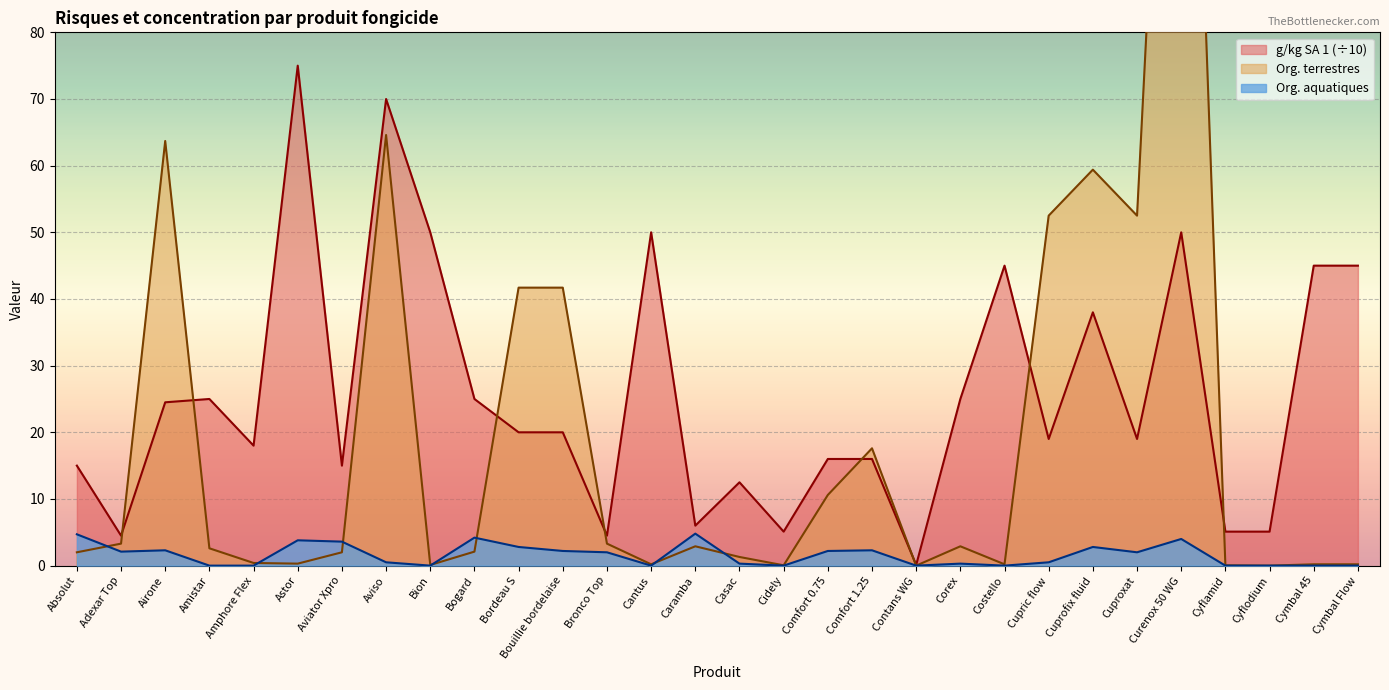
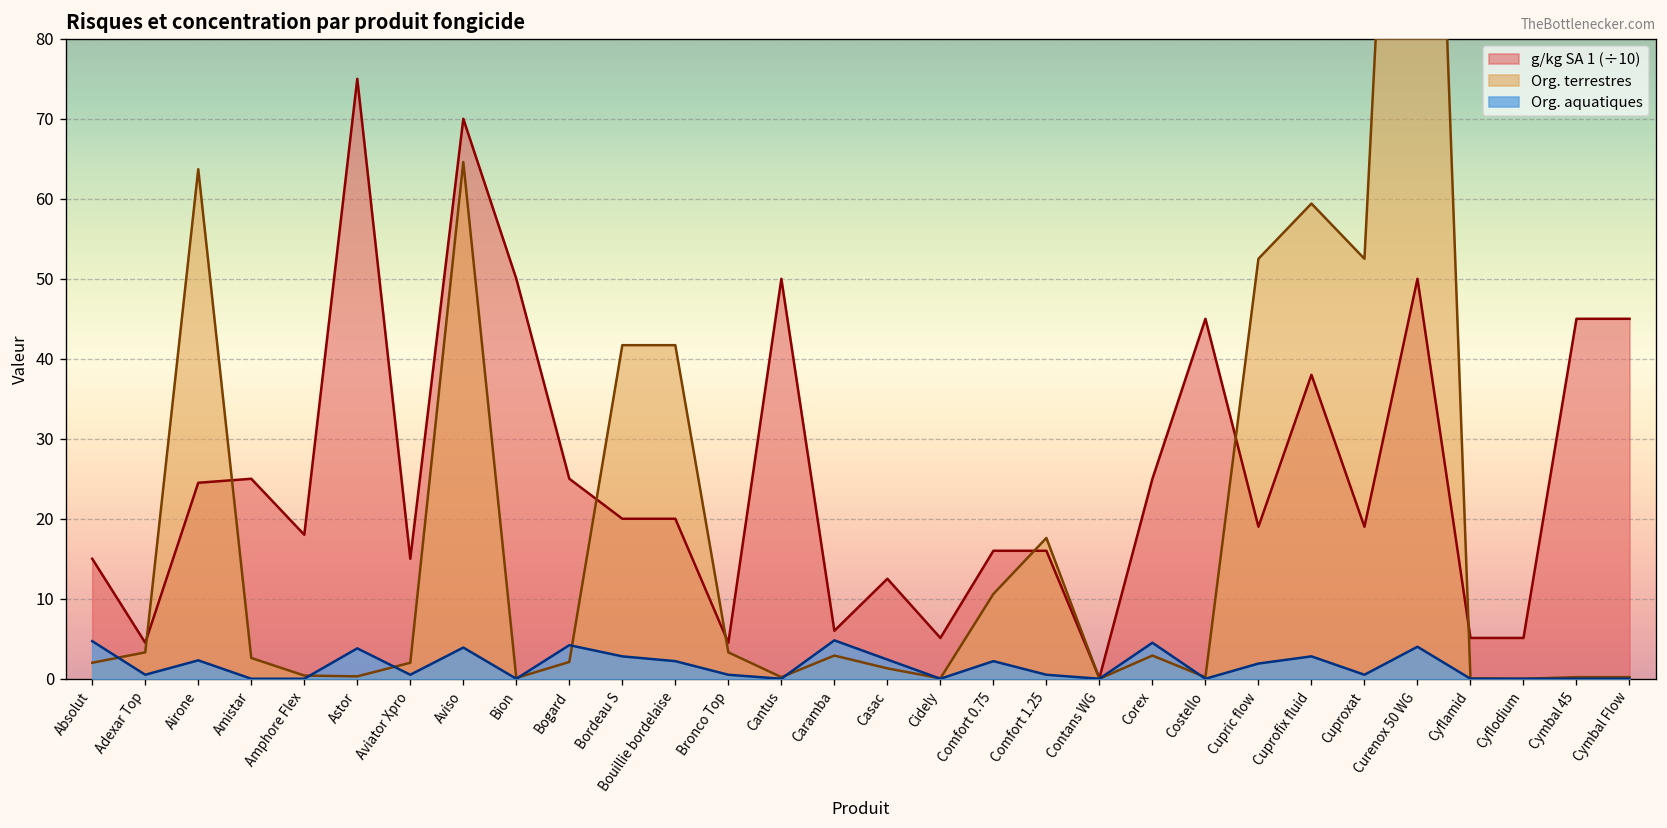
Org. aquatiques, Adexar Top: 2 -> 1
Org. aquatiques, Aviator Xpro: 4 -> 1
Org. aquatiques, Aviso: 1 -> 4
Org. aquatiques, Bronco Top: 2 -> 1
Org. aquatiques, Casac: 0 -> 2
Org. aquatiques, Comfort 1.25: 2 -> 1
Org. aquatiques, Corex: 0 -> 5
Org. aquatiques, Cupric flow: 1 -> 2
Org. aquatiques, Cuproxat: 2 -> 1
